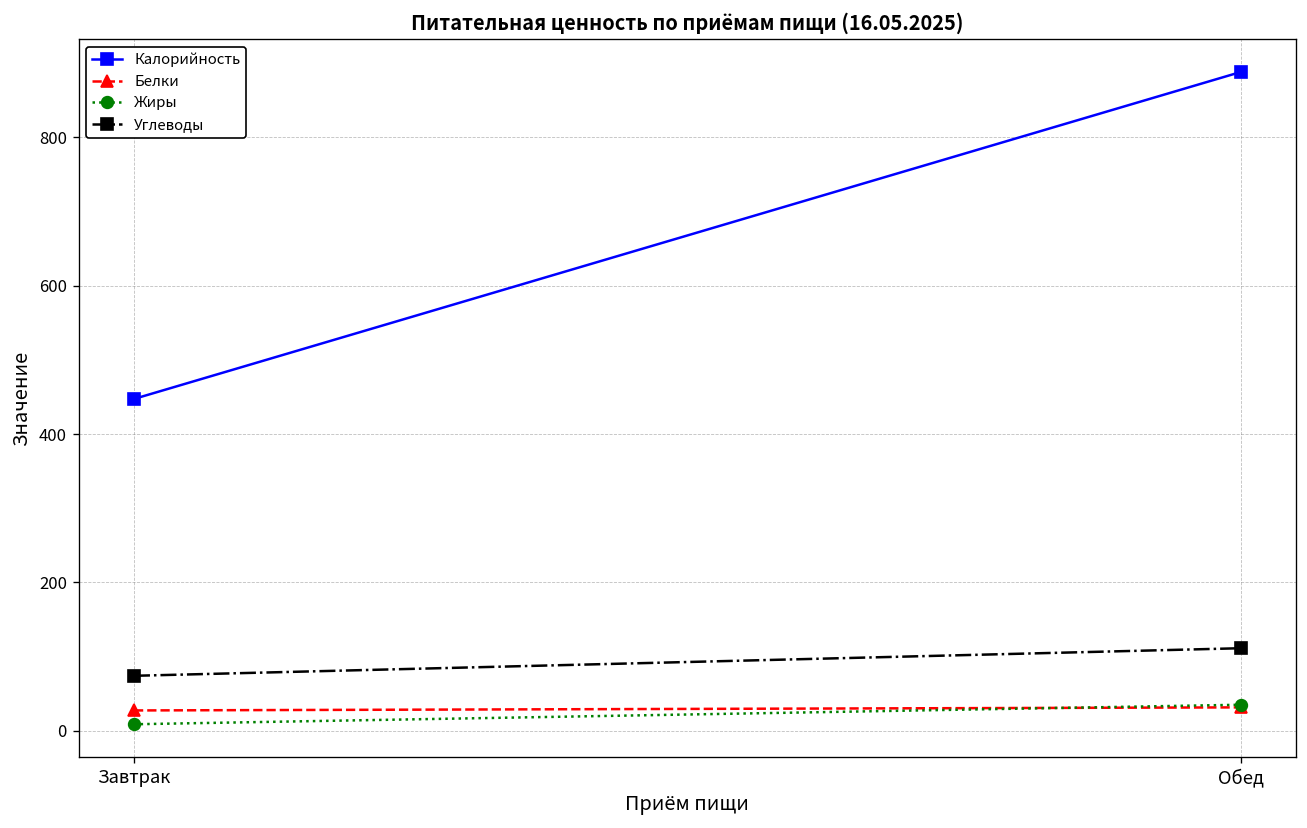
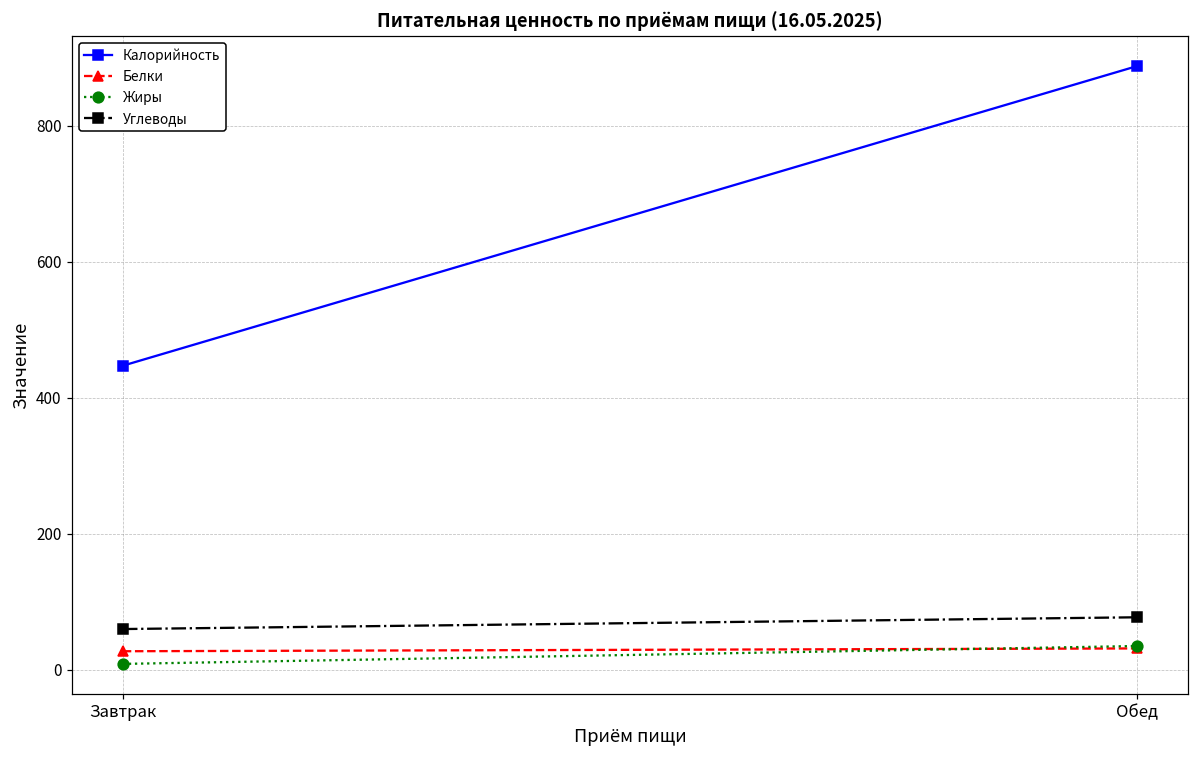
Углеводы, Завтрак: 70 -> 60
Углеводы, Обед: 110 -> 80
